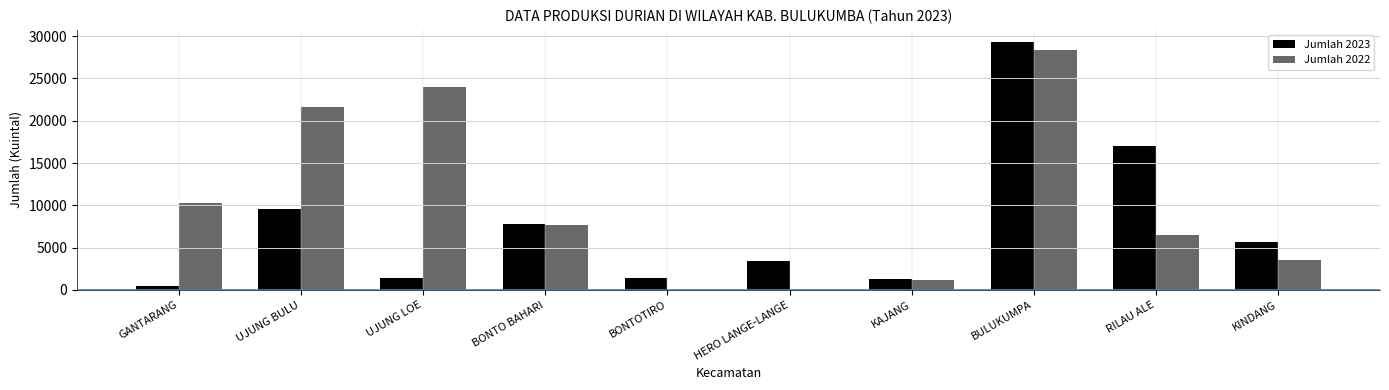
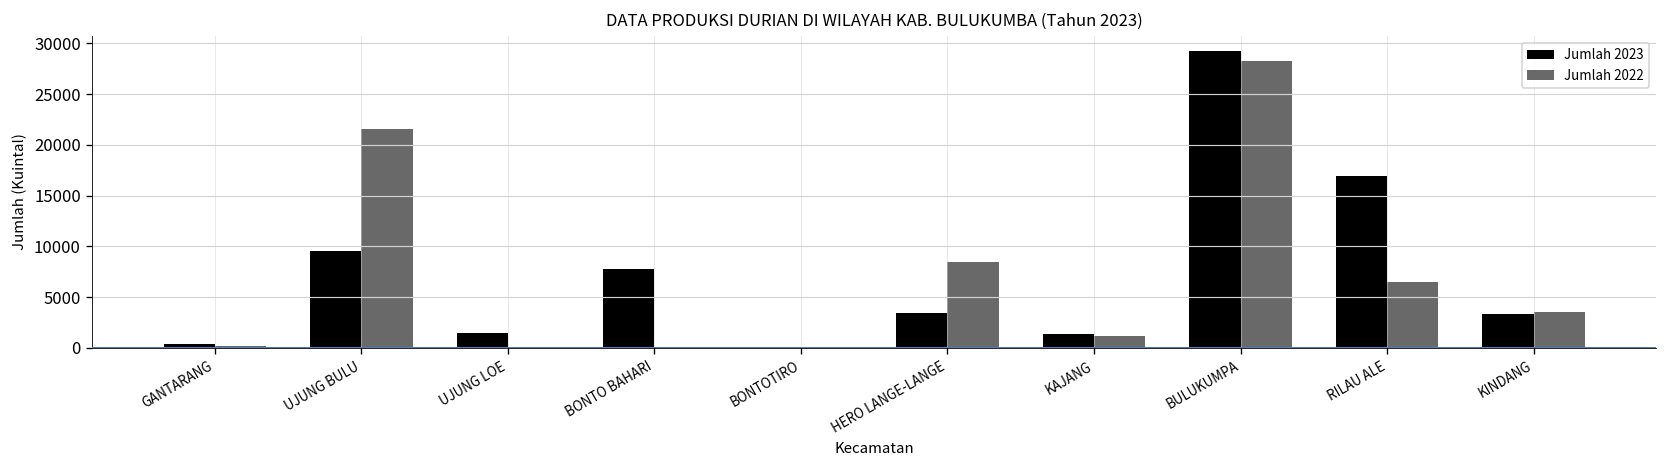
Jumlah 2022, GANTARANG: 10000 -> 0
Jumlah 2022, UJUNG LOE: 24000 -> 0
Jumlah 2022, BONTO BAHARI: 8000 -> 0
Jumlah 2023, BONTOTIRO: 1000 -> 0
Jumlah 2022, HERO LANGE-LANGE: 0 -> 8000
Jumlah 2023, KINDANG: 6000 -> 3000
